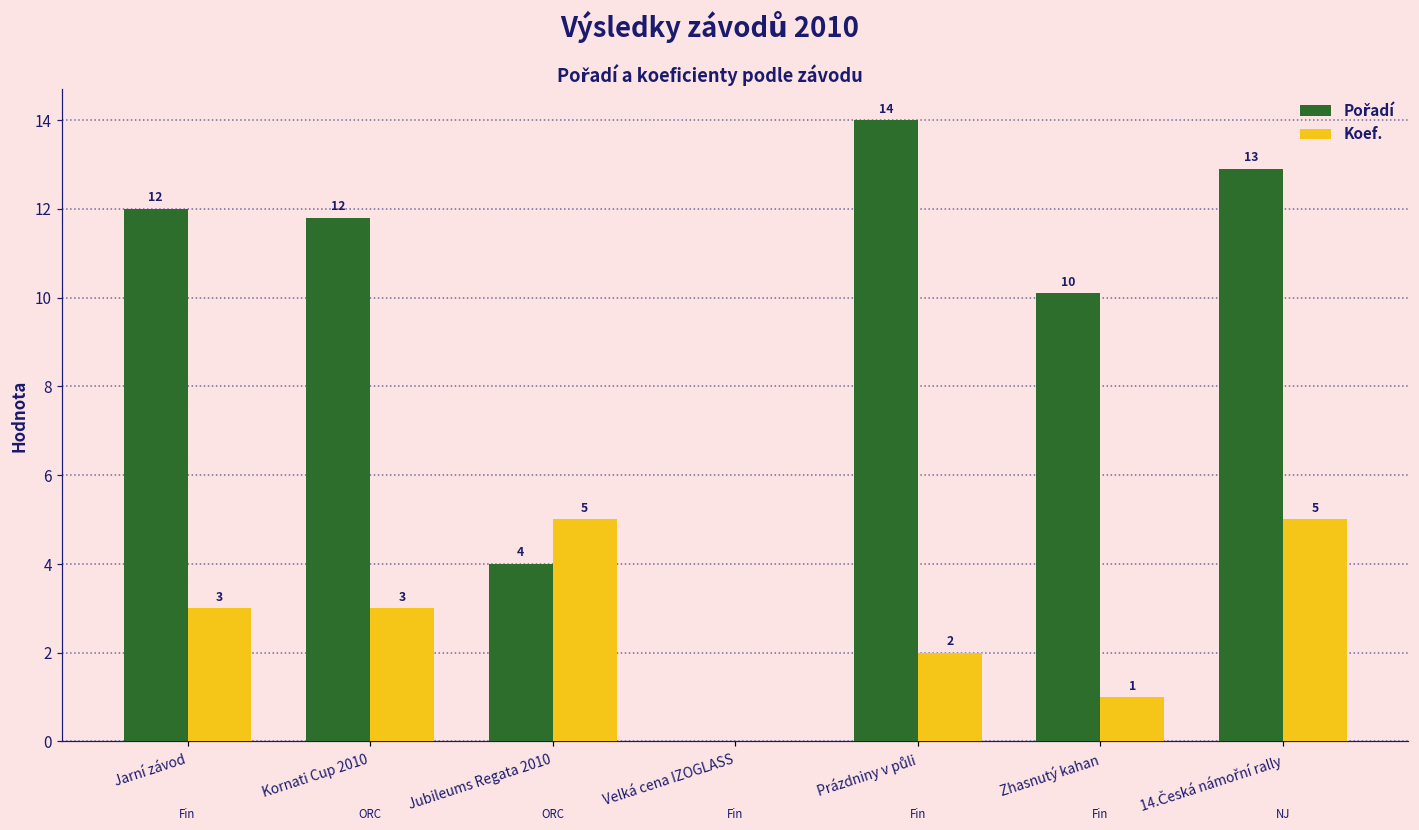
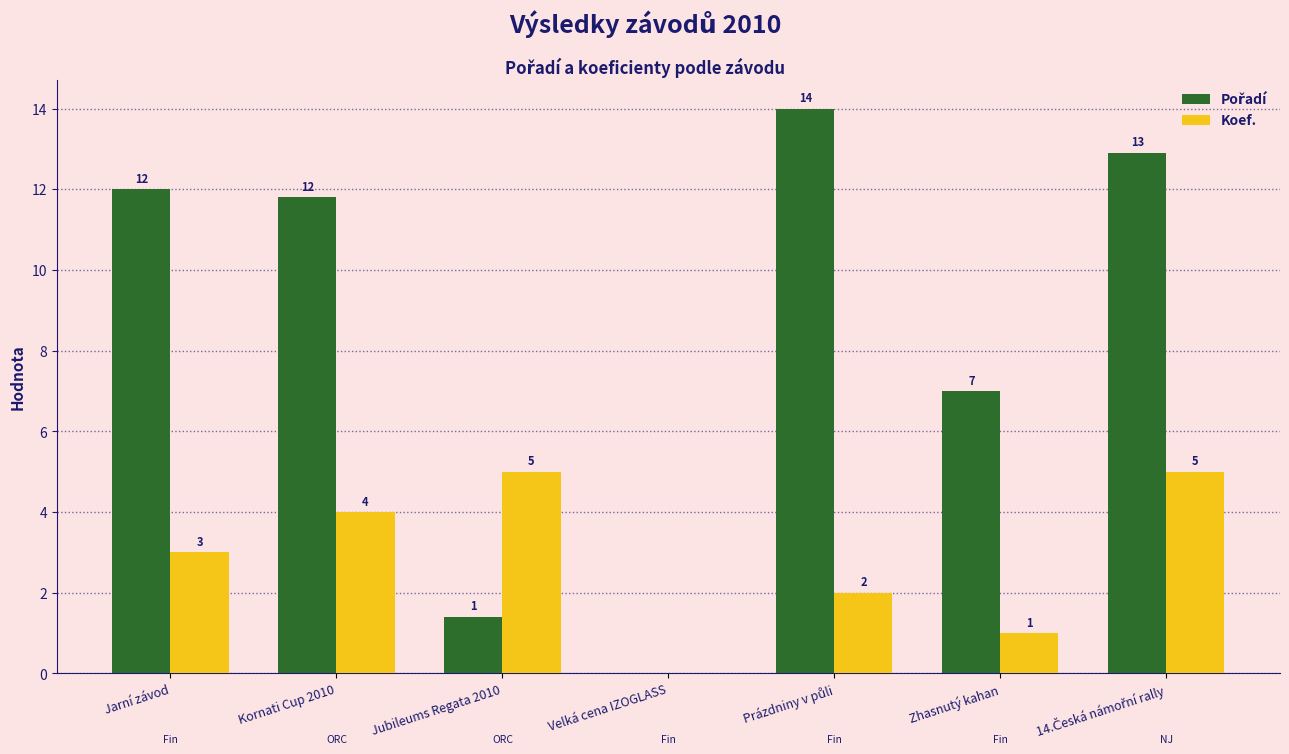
Koef., Kornati Cup 2010: 3 -> 4
Pořadí, Jubileums Regata 2010: 4 -> 1
Pořadí, Zhasnutý kahan: 10 -> 7
